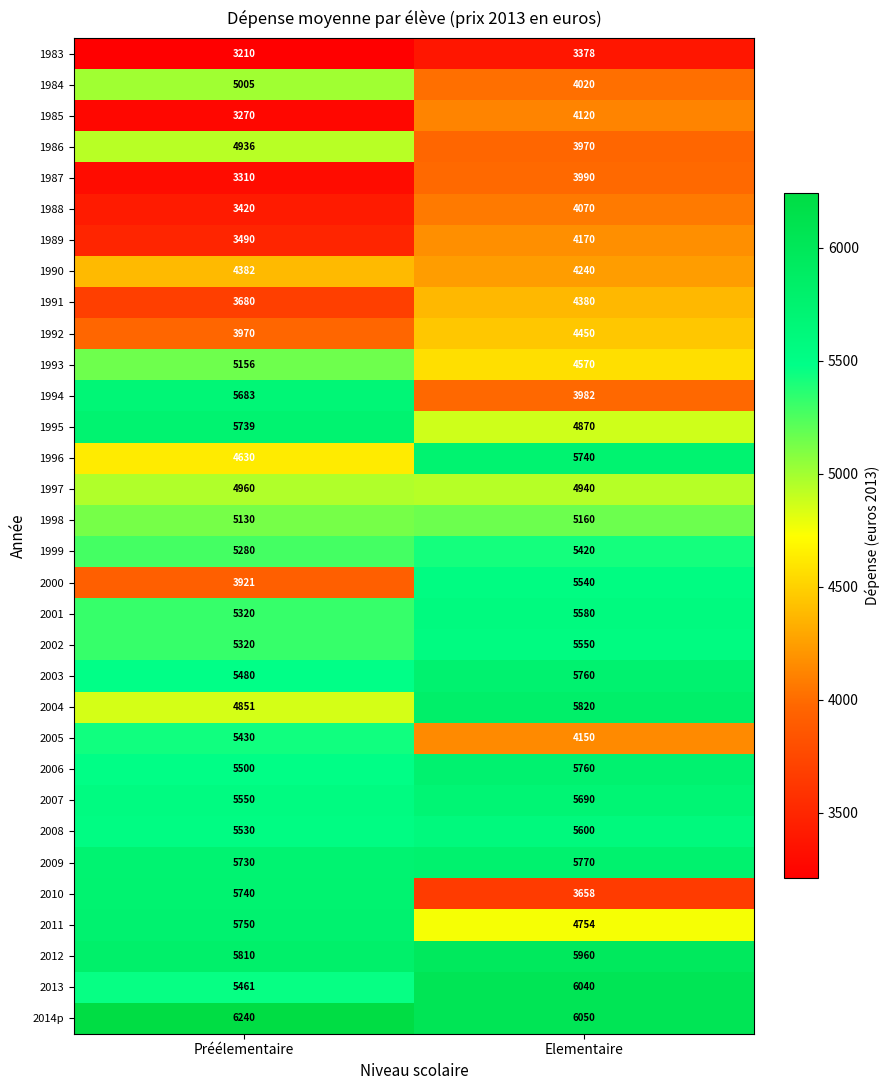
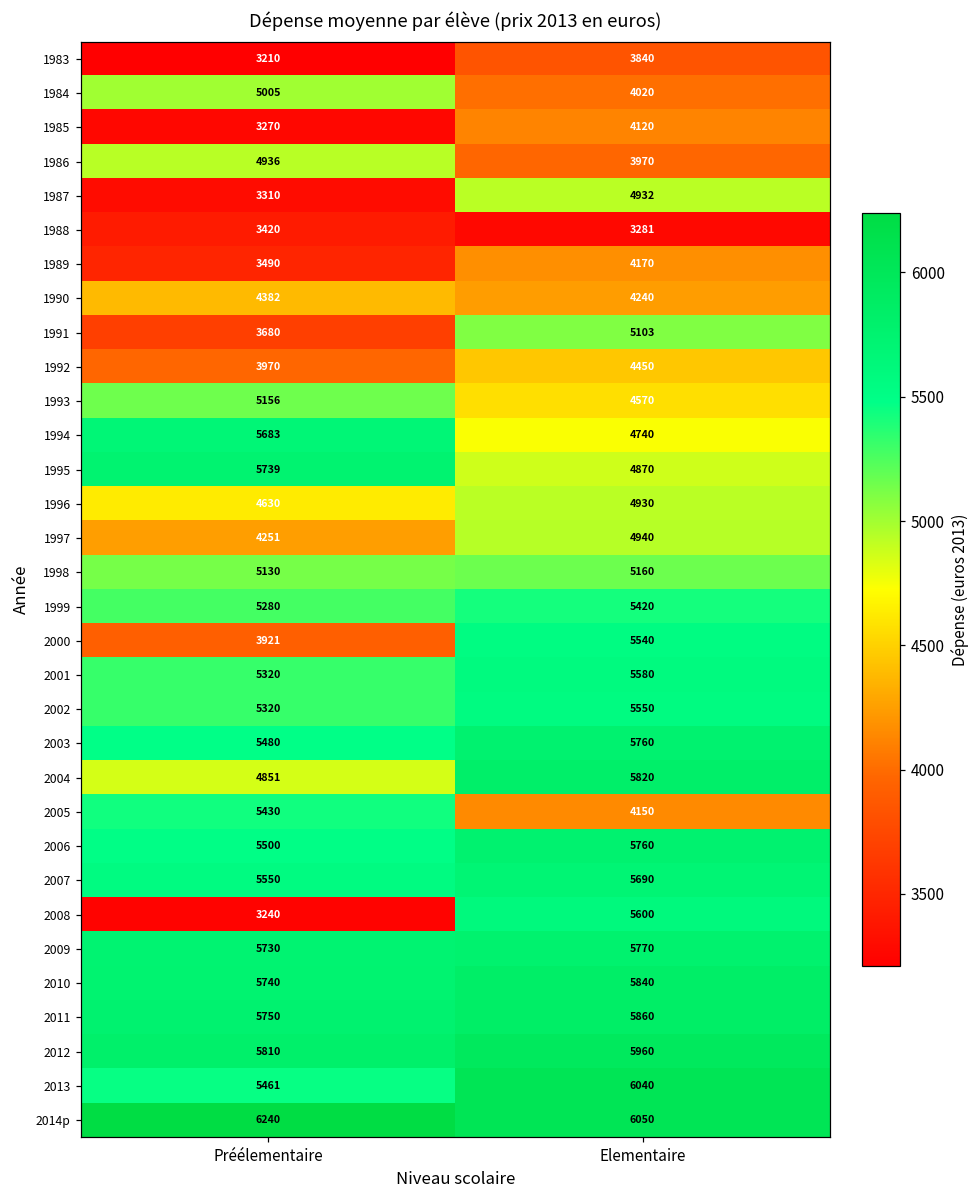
1983, Elementaire: 3378 -> 3840
1987, Elementaire: 3990 -> 4932
1988, Elementaire: 4070 -> 3281
1991, Elementaire: 4380 -> 5103
1994, Elementaire: 3982 -> 4740
1996, Elementaire: 5740 -> 4930
1997, Préélementaire: 4960 -> 4251
2008, Préélementaire: 5530 -> 3240
2010, Elementaire: 3658 -> 5840
2011, Elementaire: 4754 -> 5860
